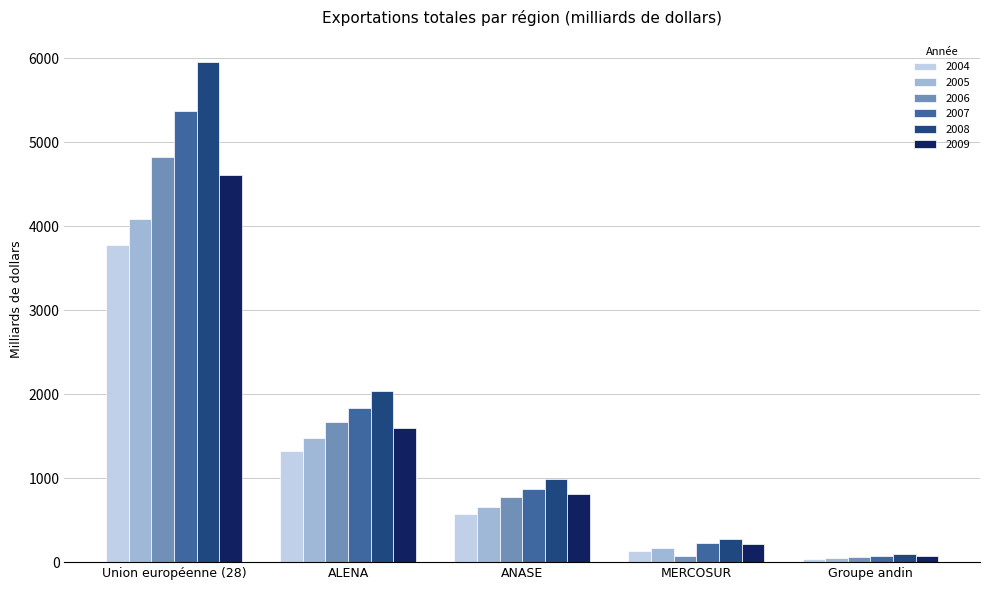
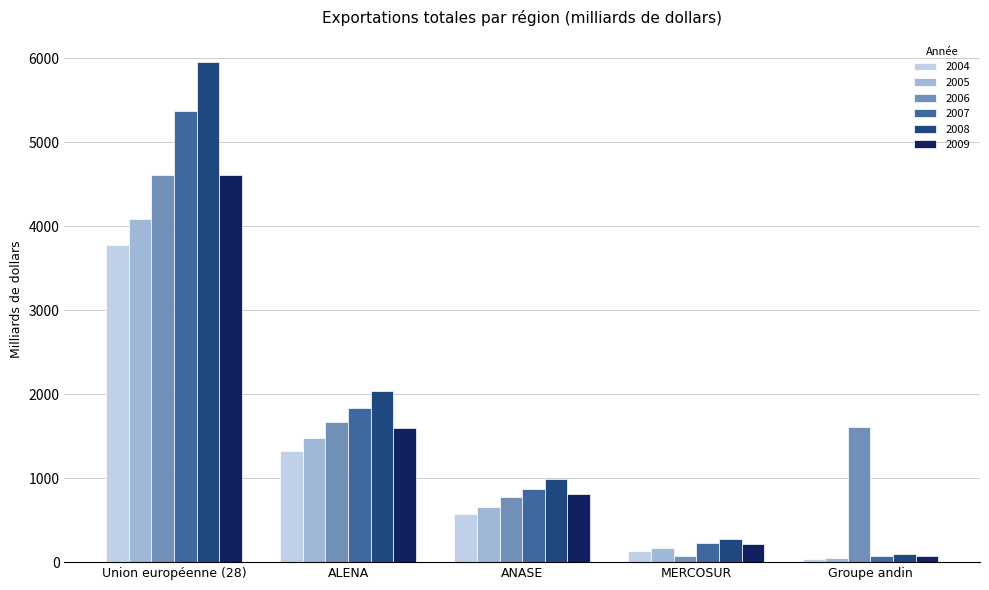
2006, Union européenne (28): 4800 -> 4600
2006, Groupe andin: 100 -> 1600
